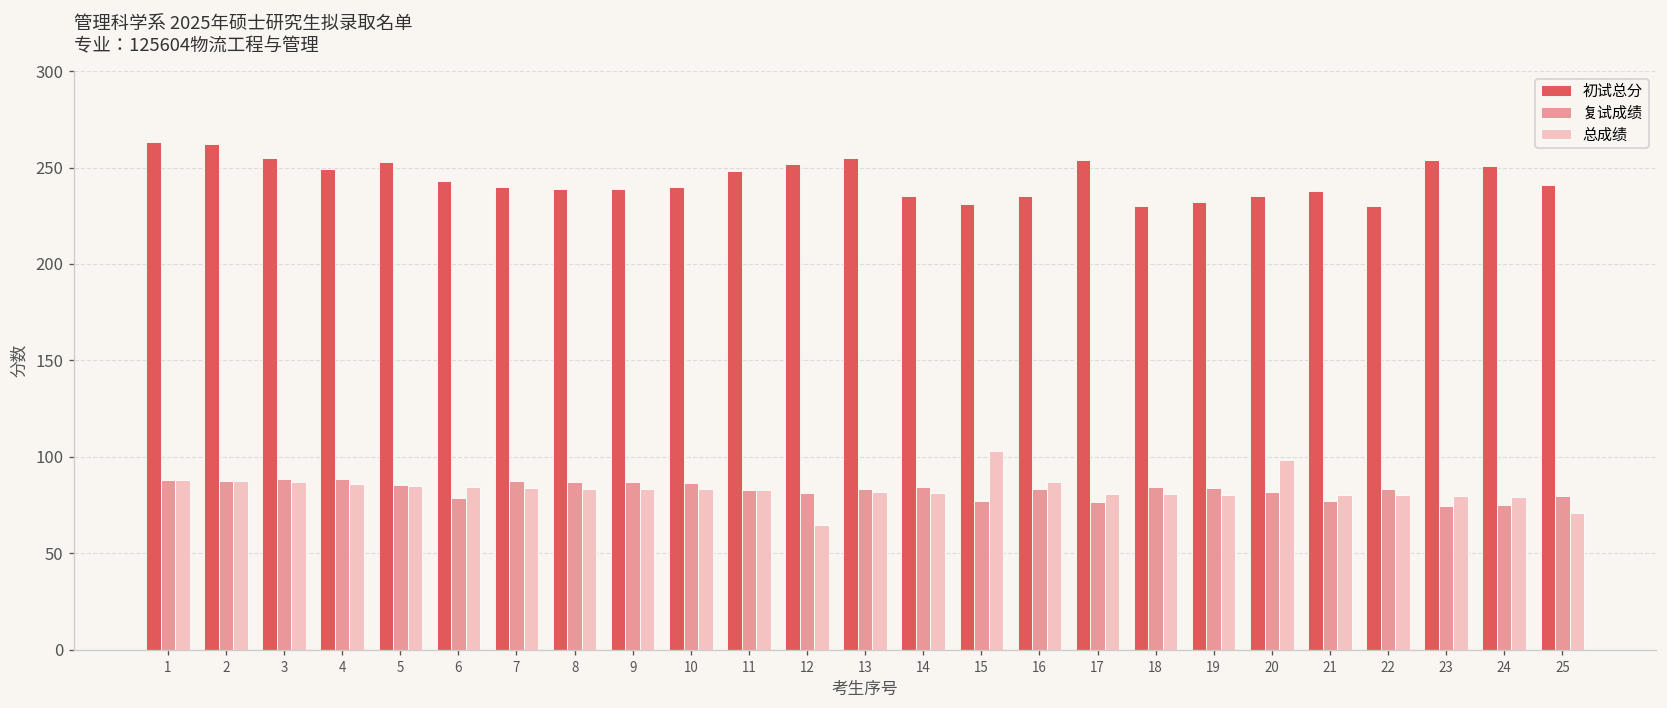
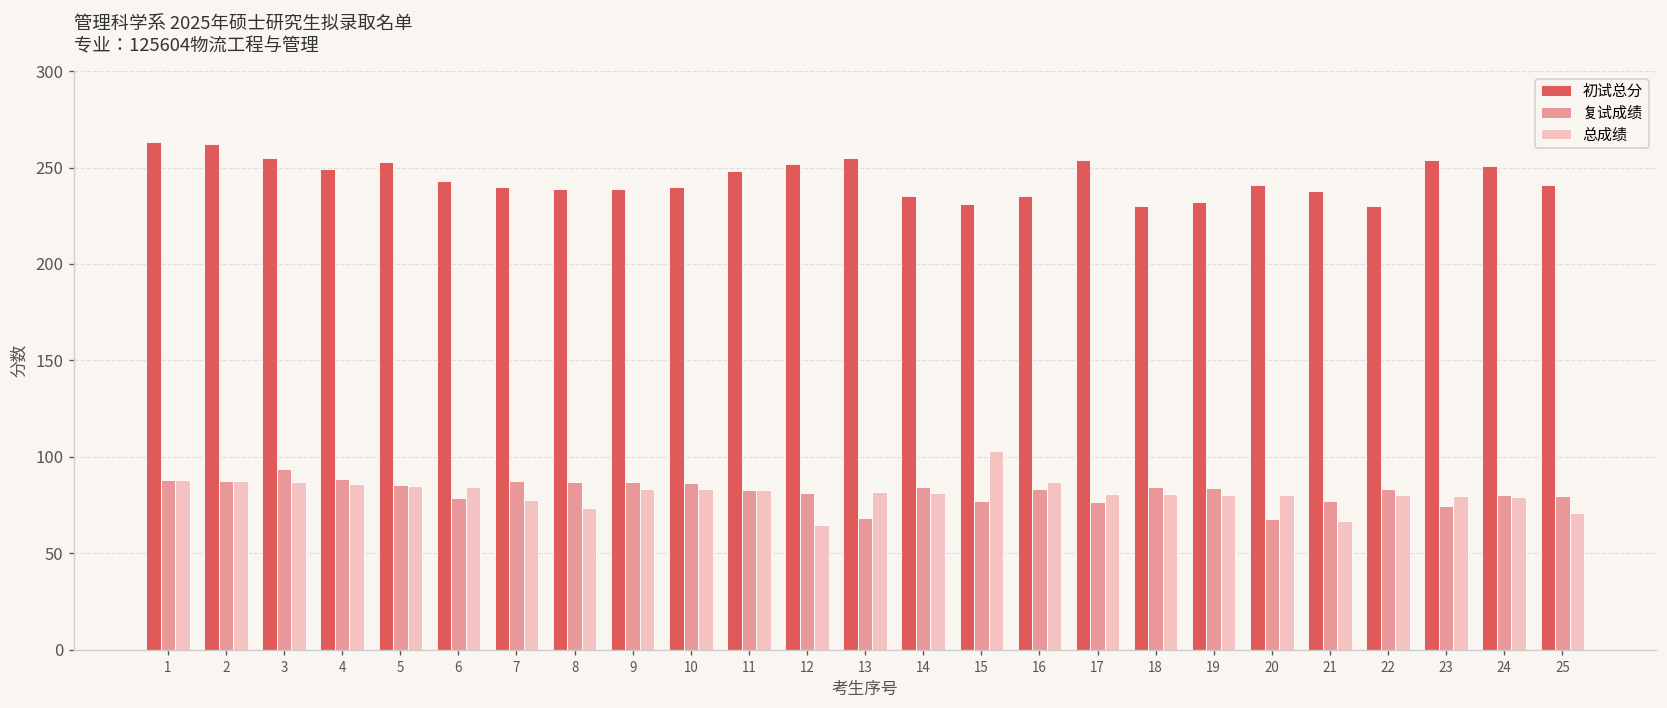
复试成绩, 3: 88 -> 94
总成绩, 7: 84 -> 77
总成绩, 8: 83 -> 73
复试成绩, 13: 84 -> 68
初试总分, 20: 235 -> 241
复试成绩, 20: 82 -> 68
总成绩, 20: 98 -> 80
总成绩, 21: 80 -> 67
复试成绩, 24: 75 -> 80
